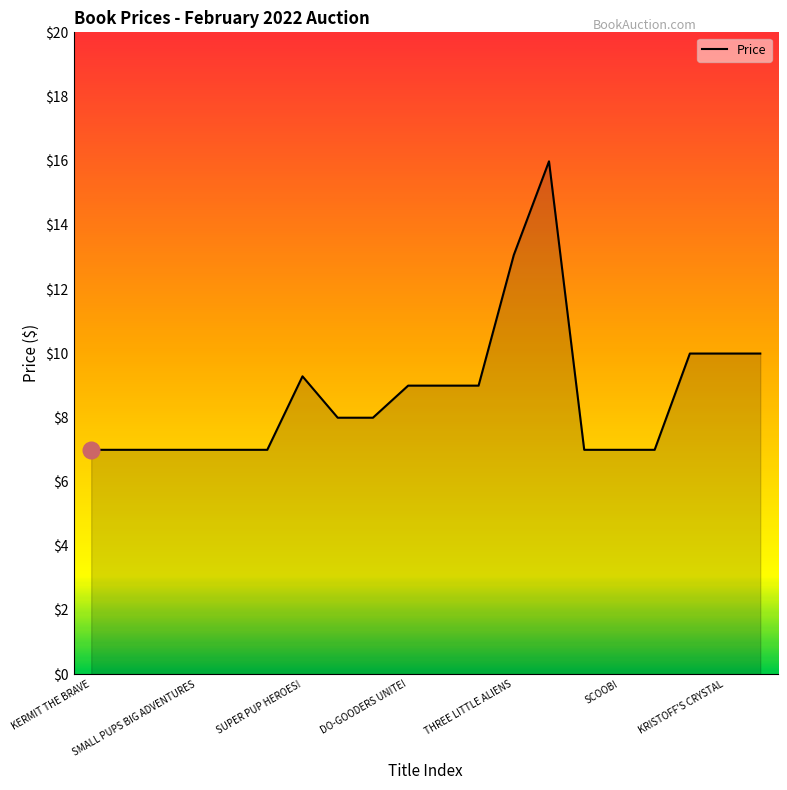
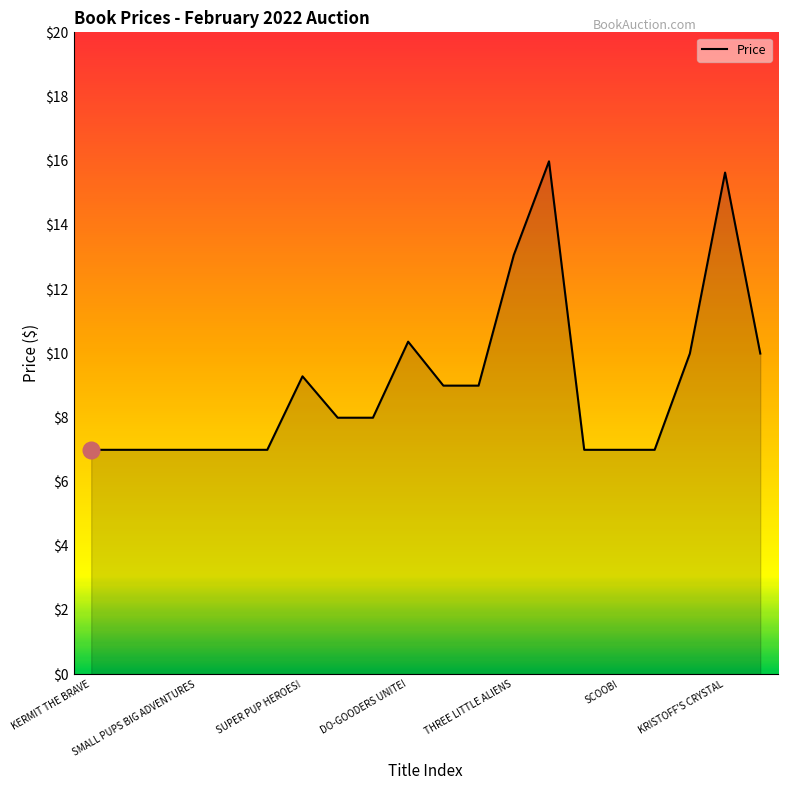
Price, DO-GOODERS UNITE!: $9.0 -> $10.4
Price, KRISTOFF'S CRYSTAL: $10.0 -> $15.6
